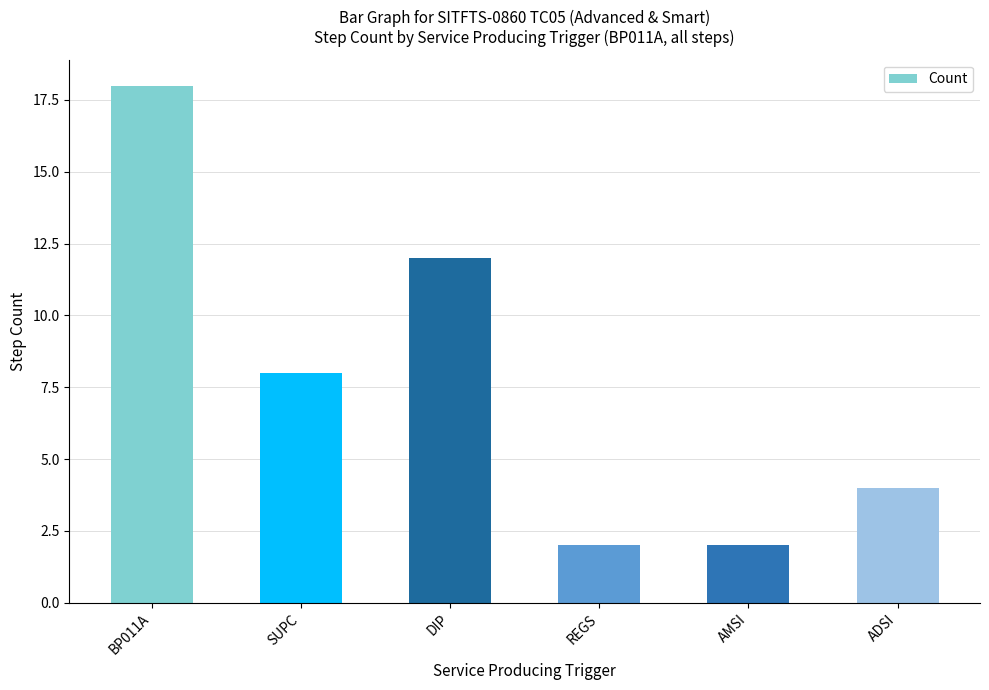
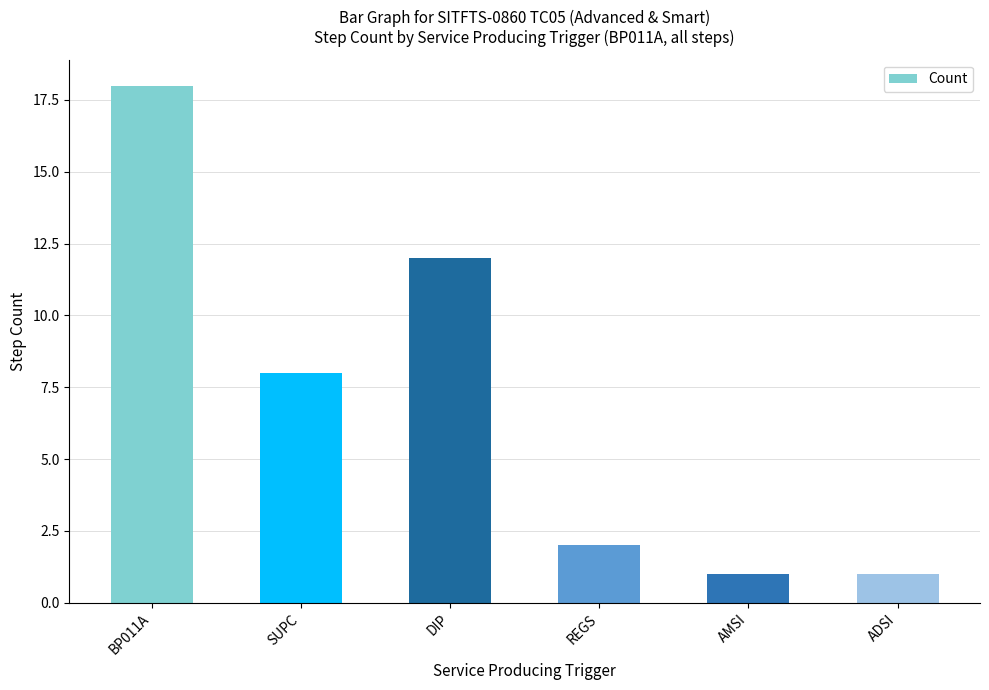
AMSI: 2 -> 1
ADSI: 4 -> 1
